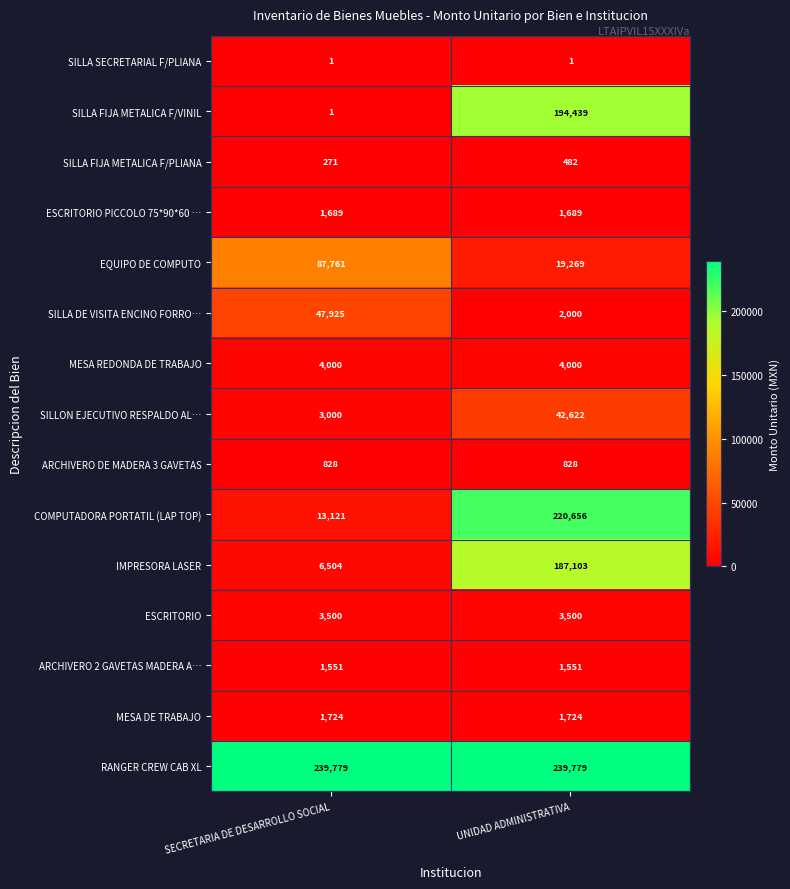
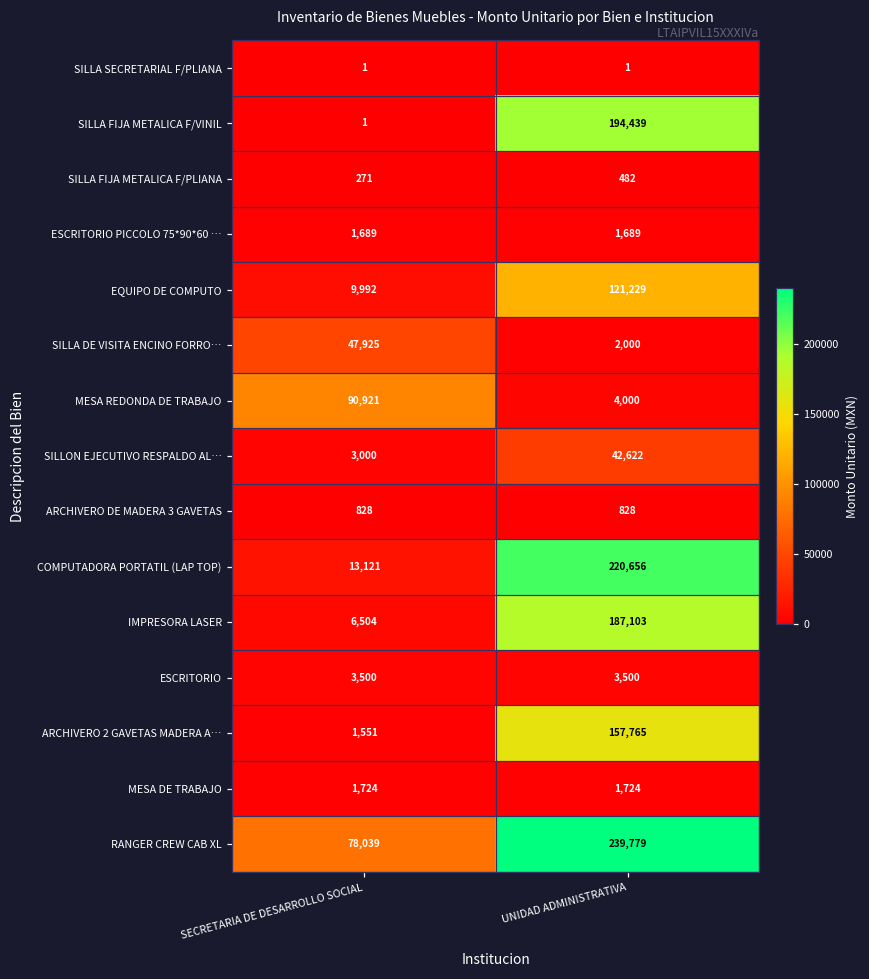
EQUIPO DE COMPUTO, SECRETARIA DE DESARROLLO SOCIAL: 87,761 -> 9,992
EQUIPO DE COMPUTO, UNIDAD ADMINISTRATIVA: 19,269 -> 121,229
MESA REDONDA DE TRABAJO, SECRETARIA DE DESARROLLO SOCIAL: 4,000 -> 90,921
ARCHIVERO 2 GAVETAS MADERA A…, UNIDAD ADMINISTRATIVA: 1,551 -> 157,765
RANGER CREW CAB XL, SECRETARIA DE DESARROLLO SOCIAL: 239,779 -> 78,039
